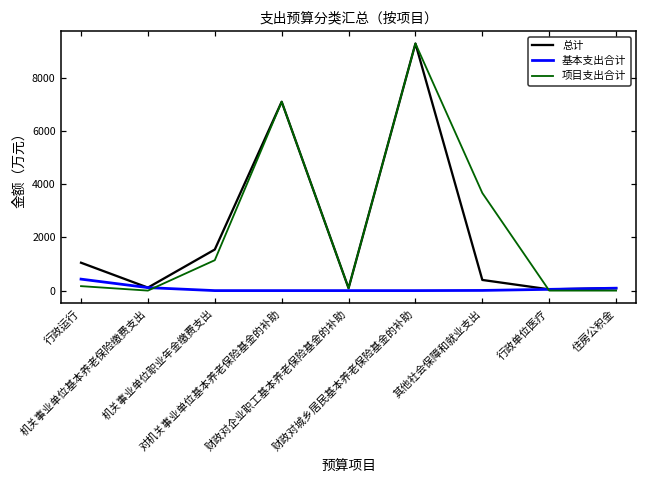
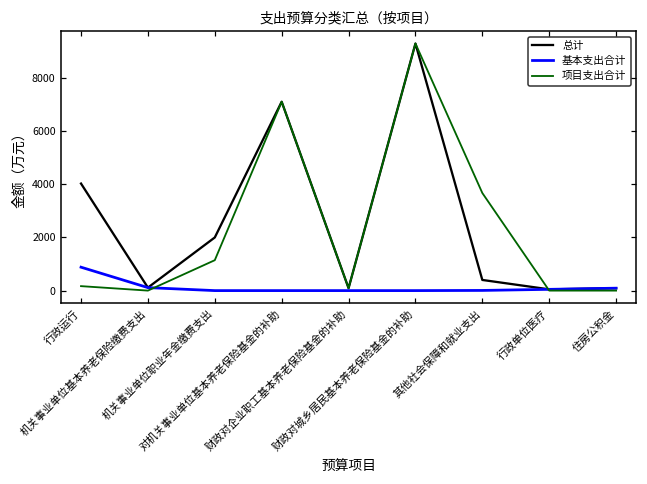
总计, 行政运行: 1000 -> 4000
基本支出合计, 行政运行: 400 -> 900
总计, 机关事业单位职业年金缴费支出: 1500 -> 2000
